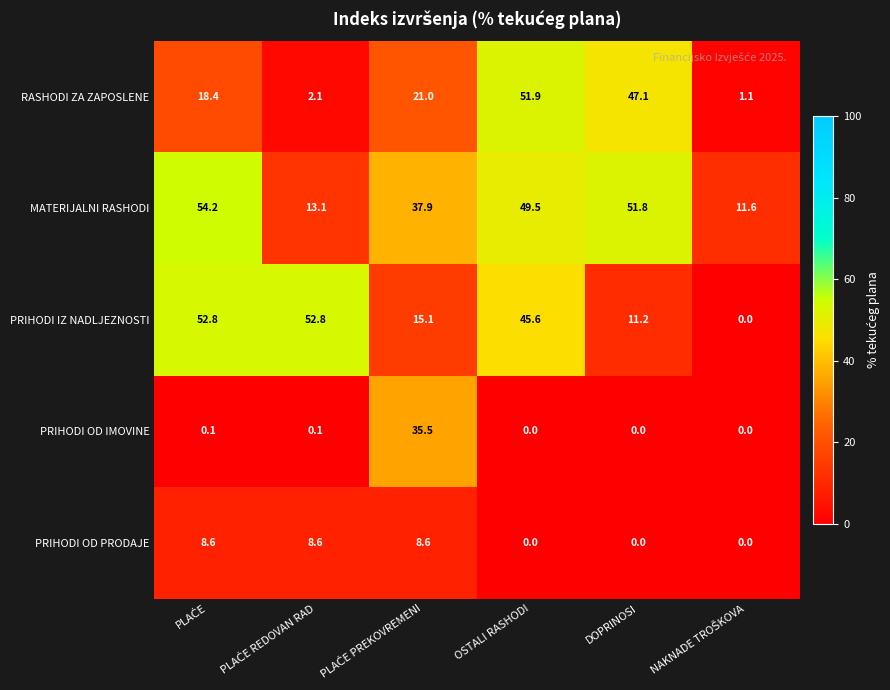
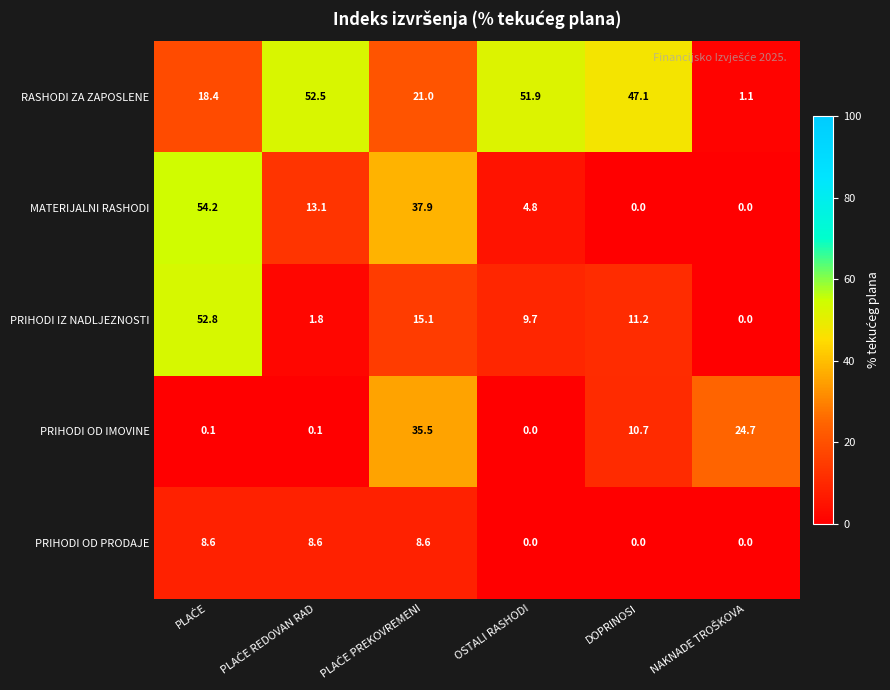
RASHODI ZA ZAPOSLENE, PLAĆE REDOVAN RAD: 2.1 -> 52.5
MATERIJALNI RASHODI, OSTALI RASHODI: 49.5 -> 4.8
MATERIJALNI RASHODI, DOPRINOSI: 51.8 -> 0.0
MATERIJALNI RASHODI, NAKNADE TROŠKOVA: 11.6 -> 0.0
PRIHODI IZ NADLJEZNOSTI, PLAĆE REDOVAN RAD: 52.8 -> 1.8
PRIHODI IZ NADLJEZNOSTI, OSTALI RASHODI: 45.6 -> 9.7
PRIHODI OD IMOVINE, DOPRINOSI: 0.0 -> 10.7
PRIHODI OD IMOVINE, NAKNADE TROŠKOVA: 0.0 -> 24.7
